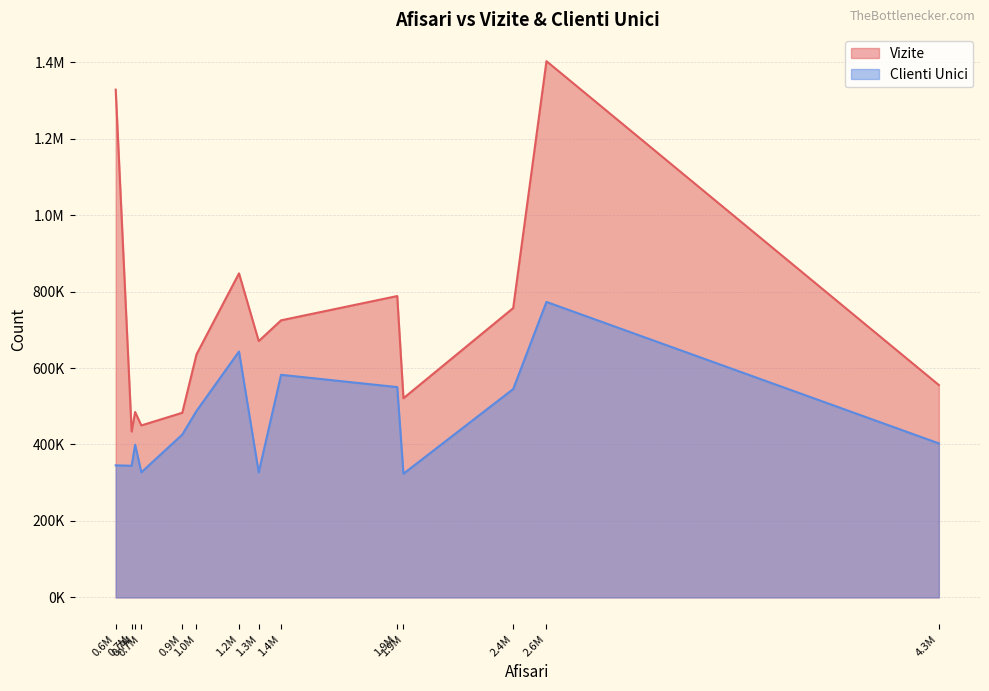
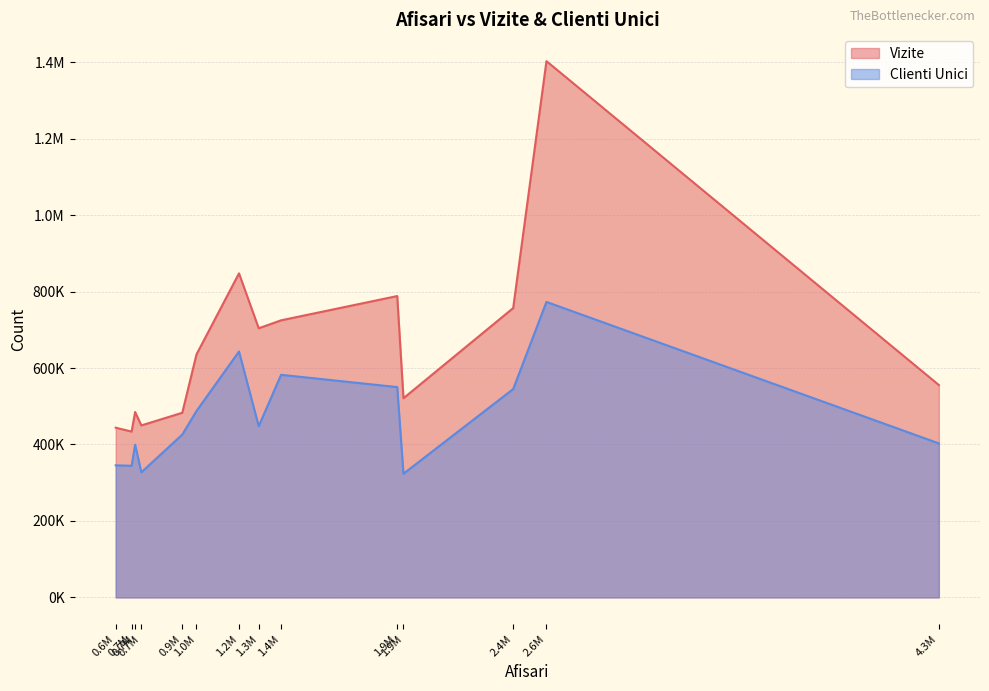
Vizite, 0.6M: 1330000 -> 440000
Vizite, 1.3M: 670000 -> 700000
Clienti Unici, 1.3M: 330000 -> 450000
